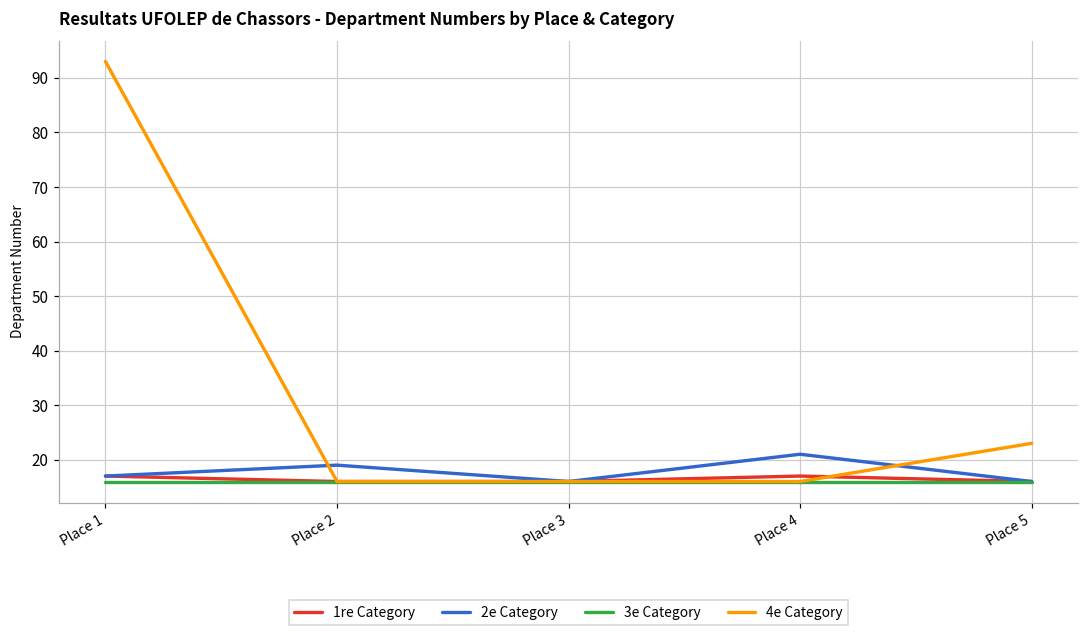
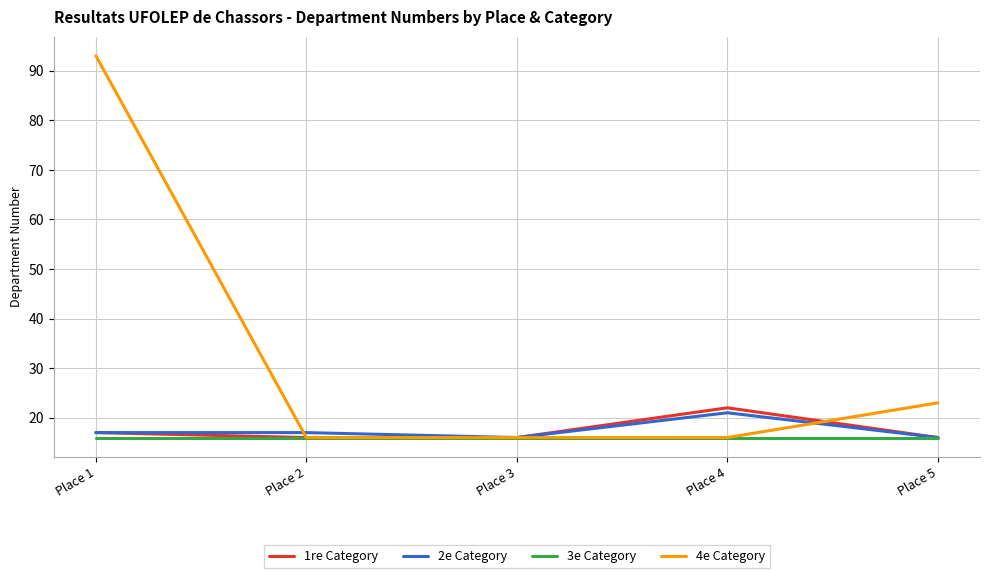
2e Category, Place 2: 19 -> 17
1re Category, Place 4: 17 -> 22
